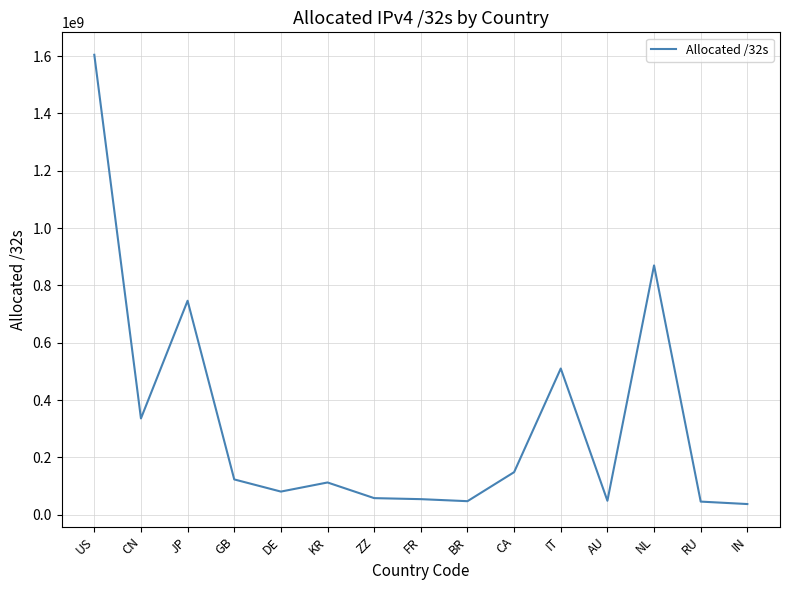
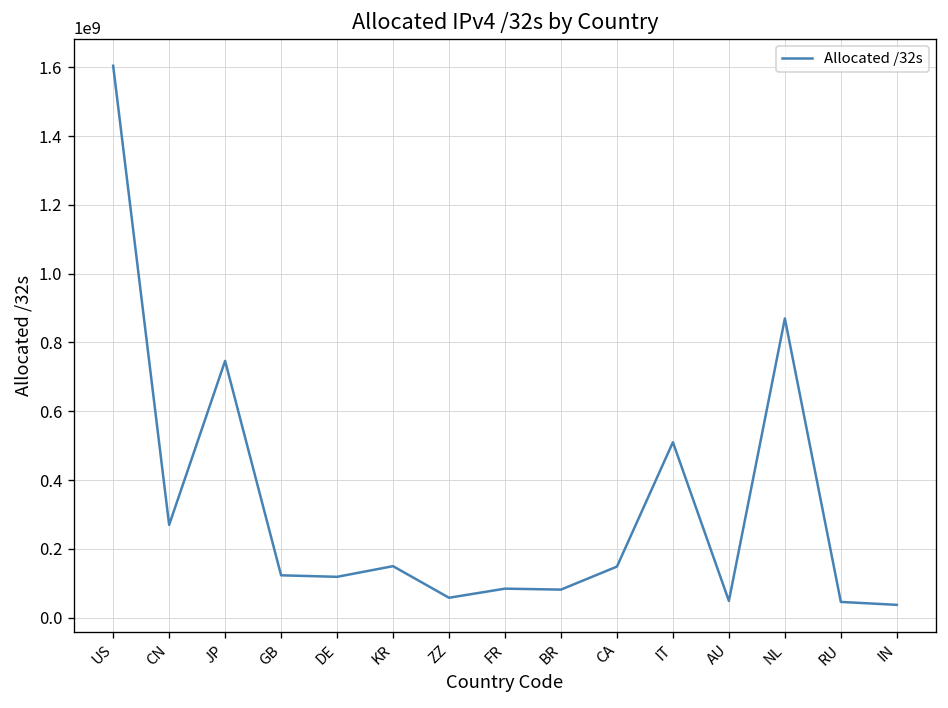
CN: 340000000 -> 270000000
DE: 80000000 -> 120000000
KR: 110000000 -> 150000000
FR: 50000000 -> 80000000
BR: 50000000 -> 80000000
